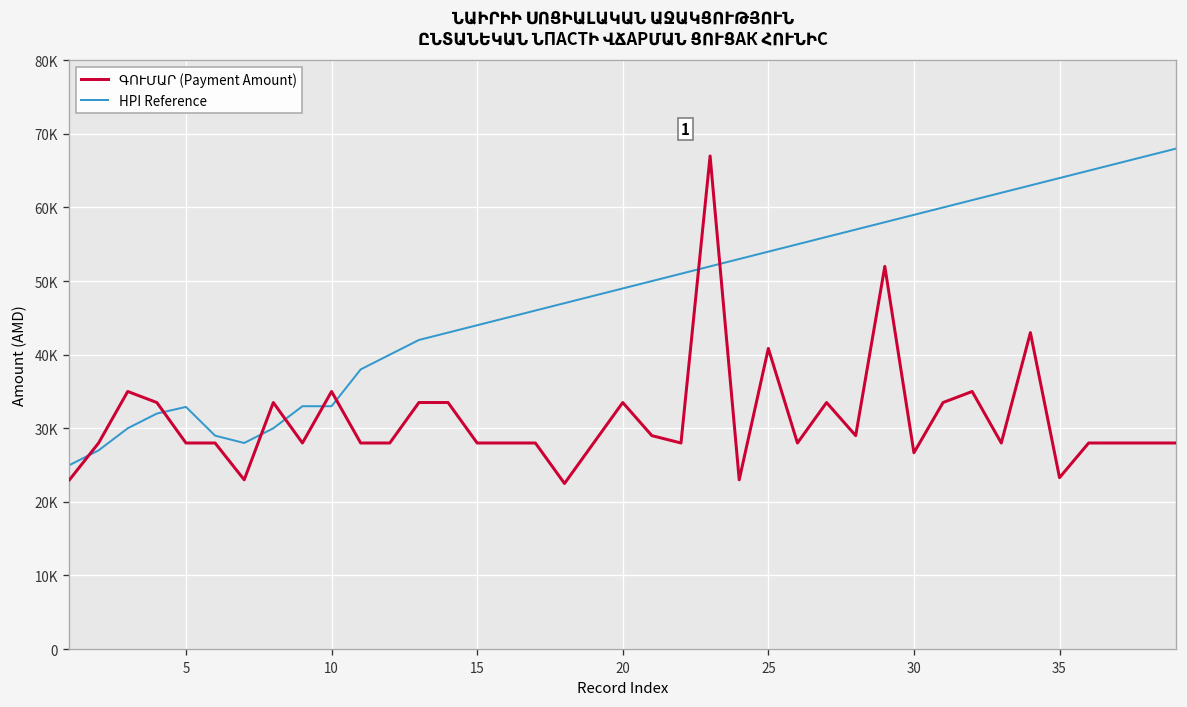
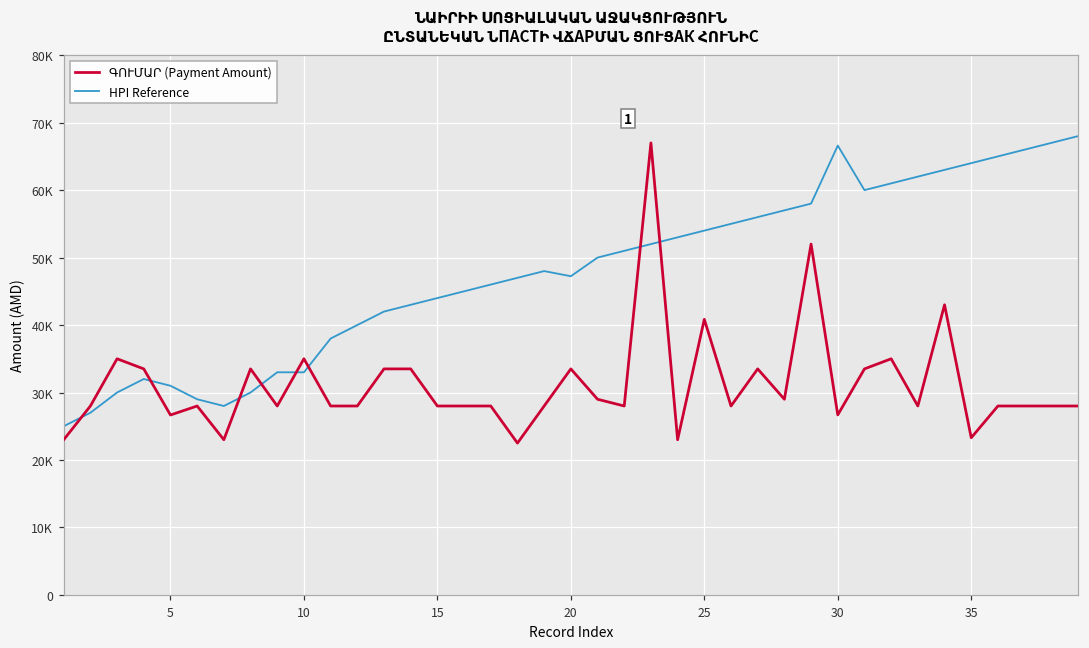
ԳՈՒՄԱՐ (Payment Amount), 5: 28000 -> 27000
HPI Reference, 5: 33000 -> 31000
HPI Reference, 20: 49000 -> 47000
HPI Reference, 30: 59000 -> 67000
